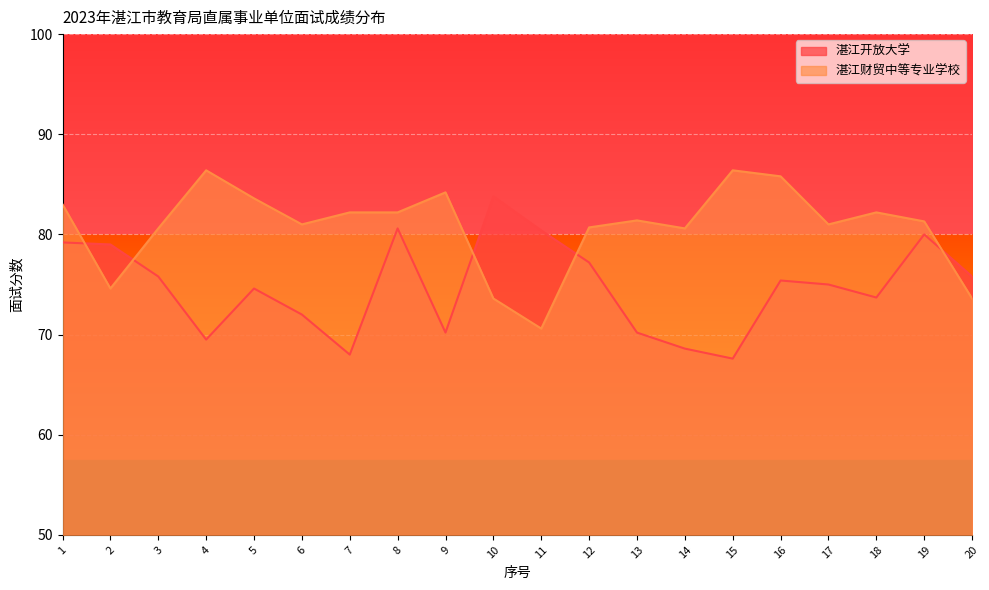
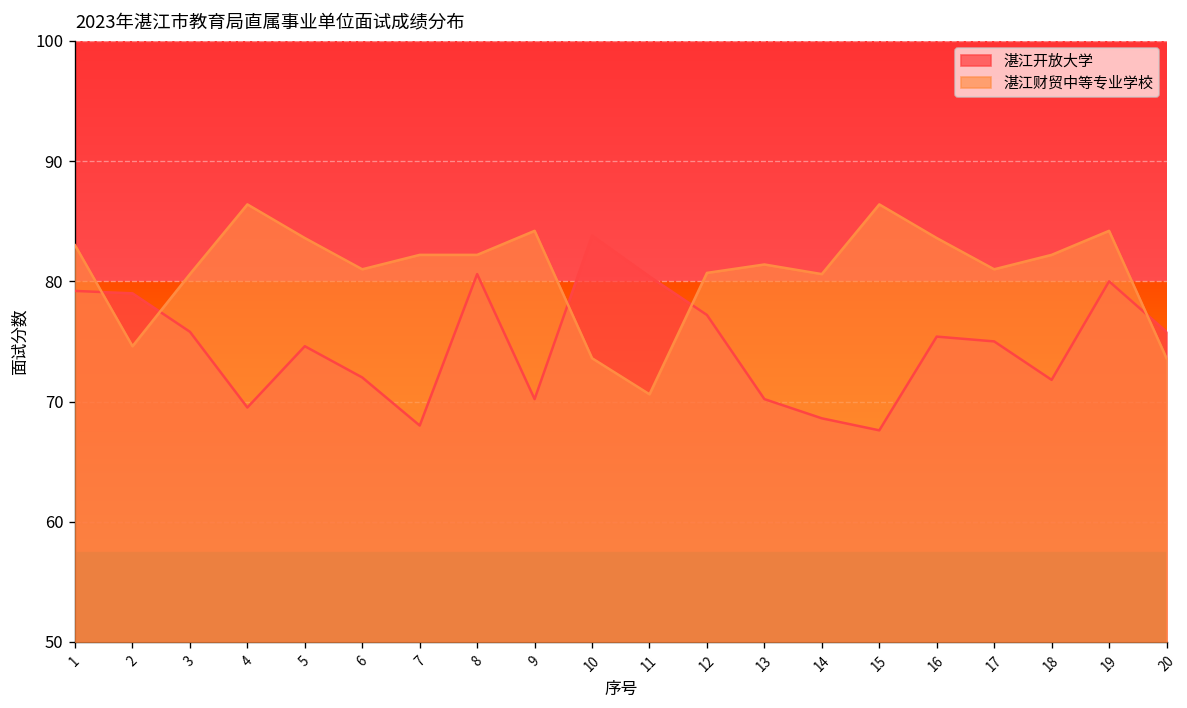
湛江财贸中等专业学校, 16: 85.8 -> 83.6
湛江开放大学, 18: 73.7 -> 71.8
湛江财贸中等专业学校, 19: 81.3 -> 84.2
